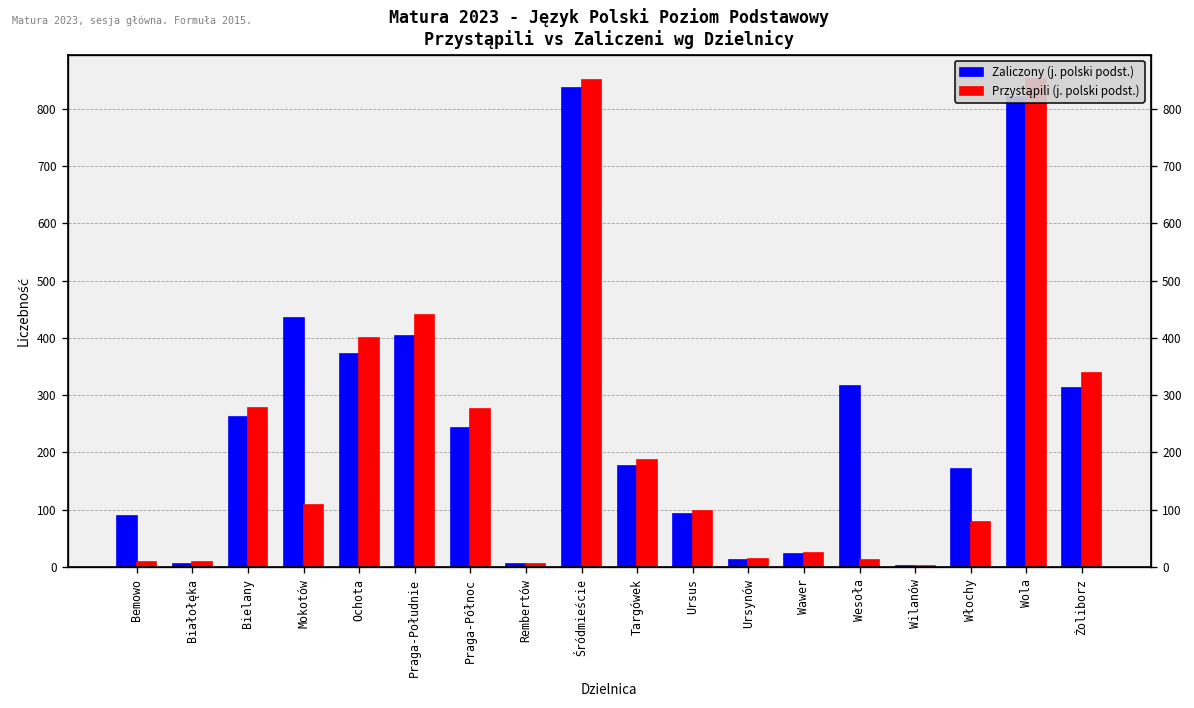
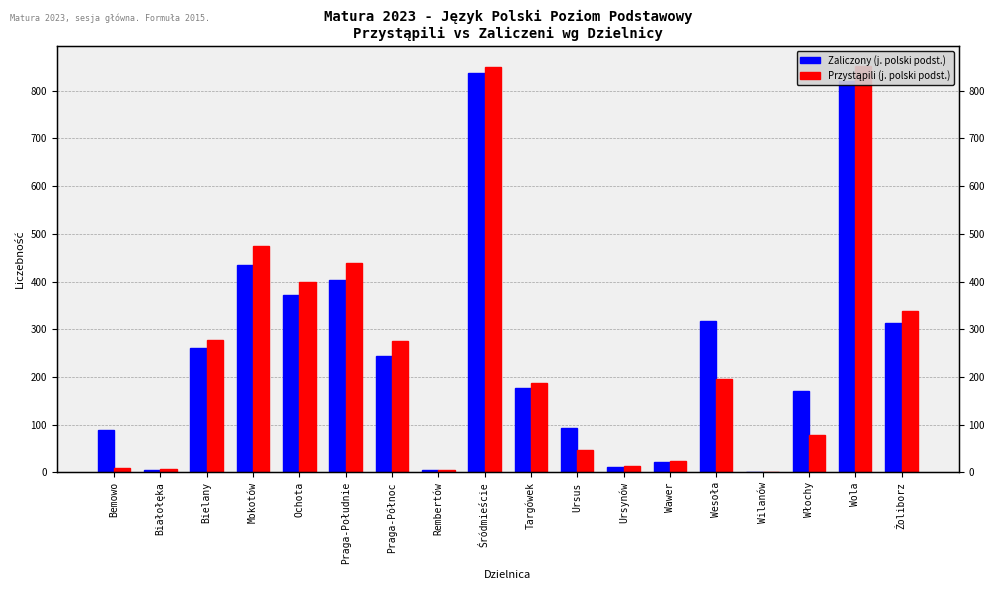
Przystąpili (j. polski podst.), Mokotów: 110 -> 470
Przystąpili (j. polski podst.), Ursus: 100 -> 50
Przystąpili (j. polski podst.), Wesoła: 10 -> 200
